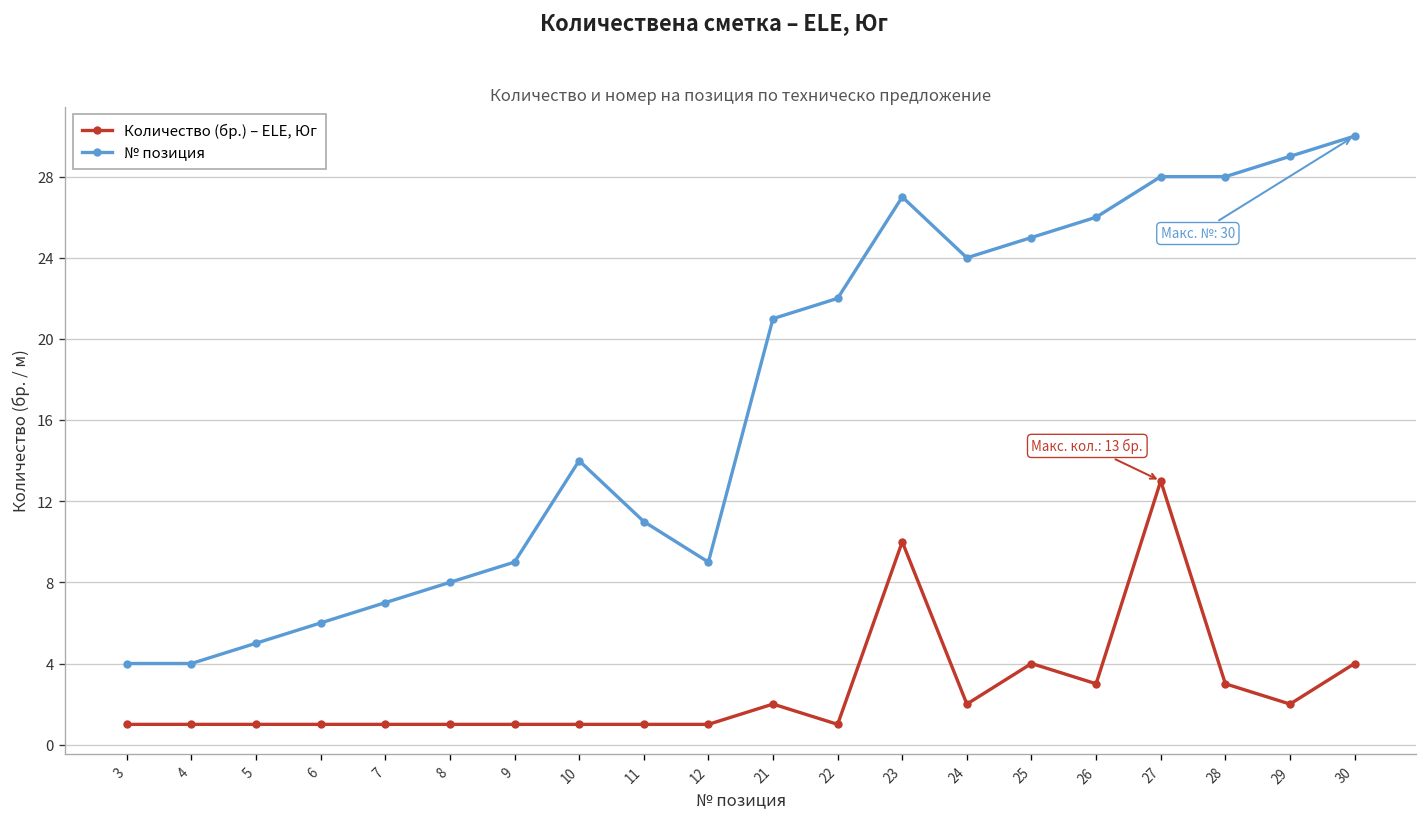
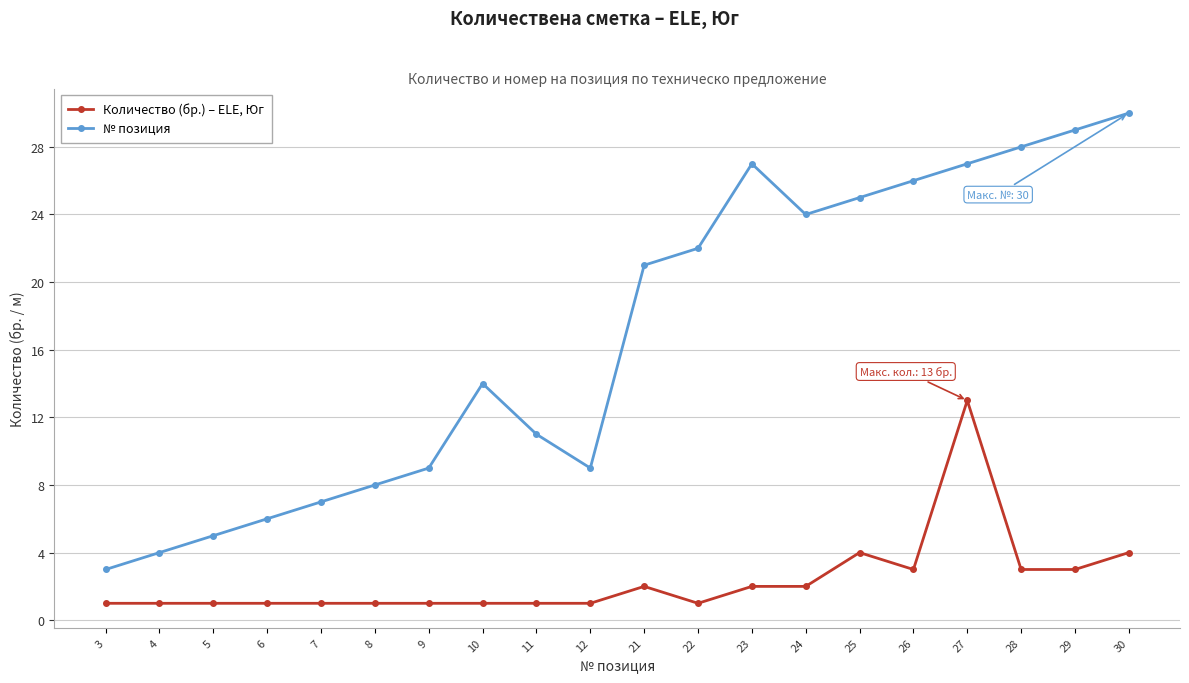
№ позиция, 3: 4 -> 3
Количество (бр.) – ELE, Юг, 23: 10 -> 2
№ позиция, 27: 28 -> 27
Количество (бр.) – ELE, Юг, 29: 2 -> 3
